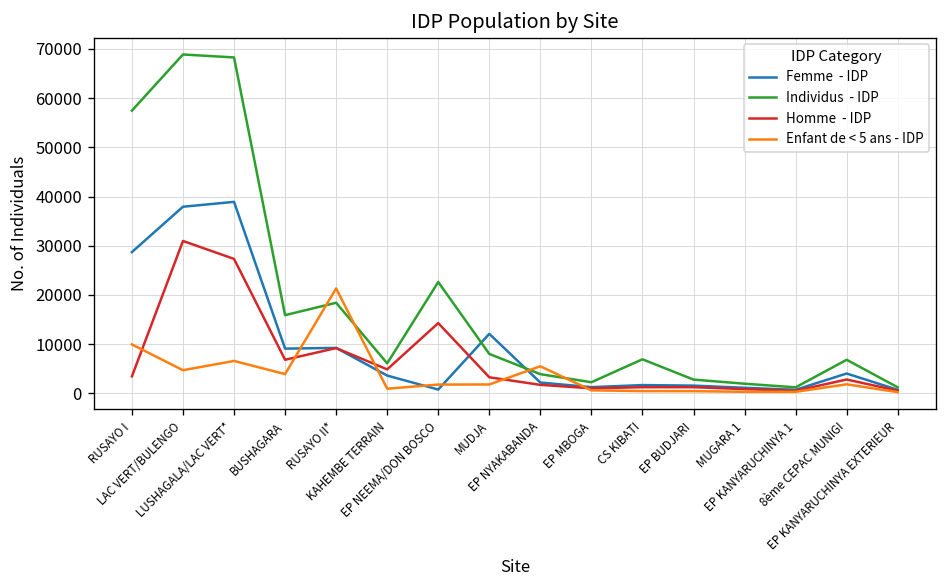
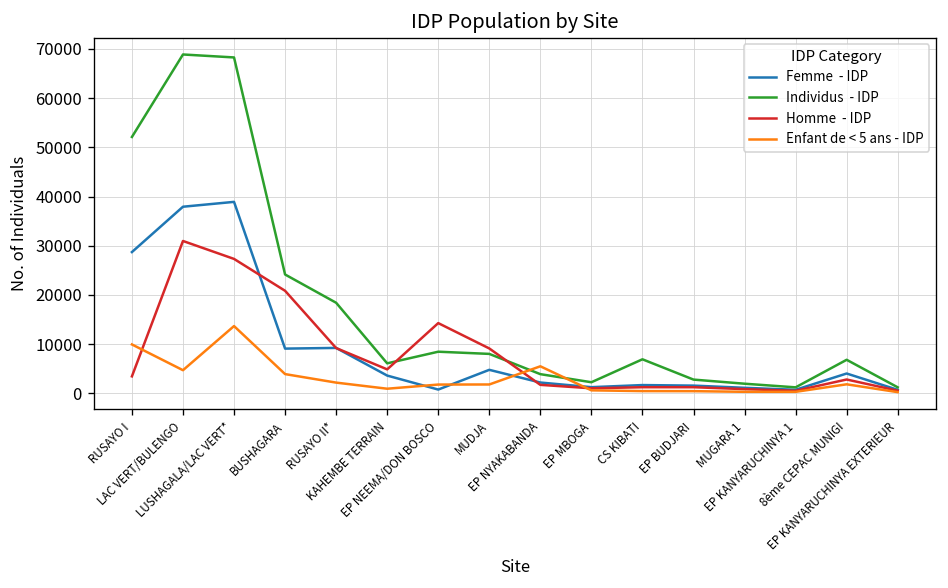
Individus - IDP, RUSAYO I: 57000 -> 52000
Enfant de < 5 ans - IDP, LUSHAGALA/LAC VERT*: 7000 -> 14000
Individus - IDP, BUSHAGARA: 16000 -> 24000
Homme - IDP, BUSHAGARA: 7000 -> 21000
Enfant de < 5 ans - IDP, RUSAYO II*: 21000 -> 2000
Individus - IDP, EP NEEMA/DON BOSCO: 23000 -> 8000
Femme - IDP, MUDJA: 12000 -> 5000
Homme - IDP, MUDJA: 3000 -> 9000
